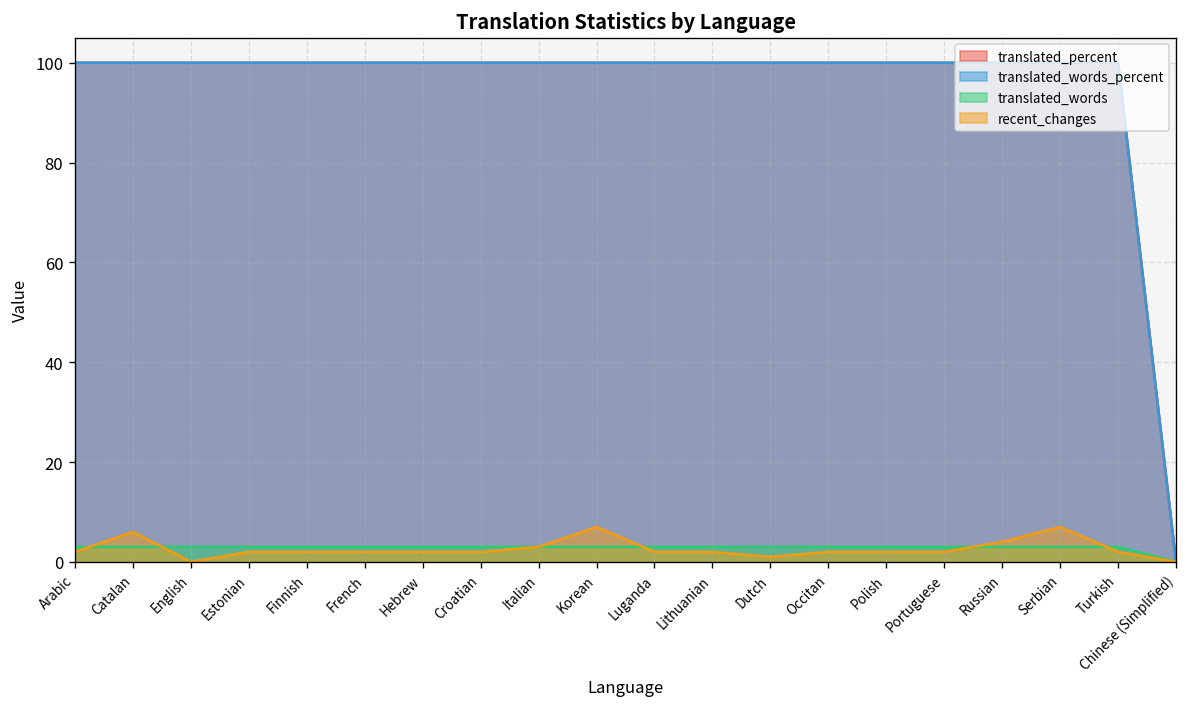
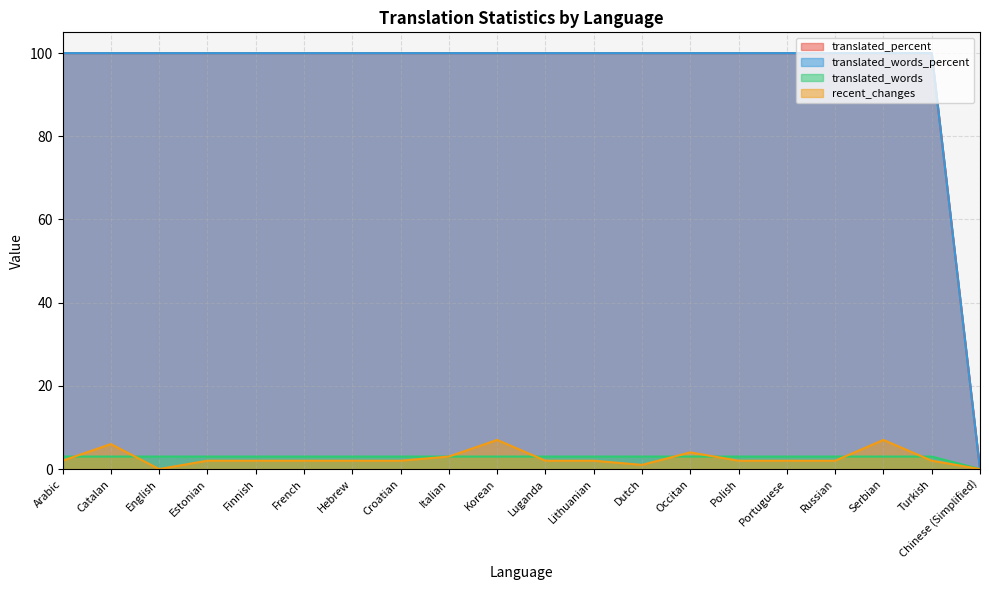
recent_changes, Occitan: 2 -> 4
recent_changes, Russian: 4 -> 2
